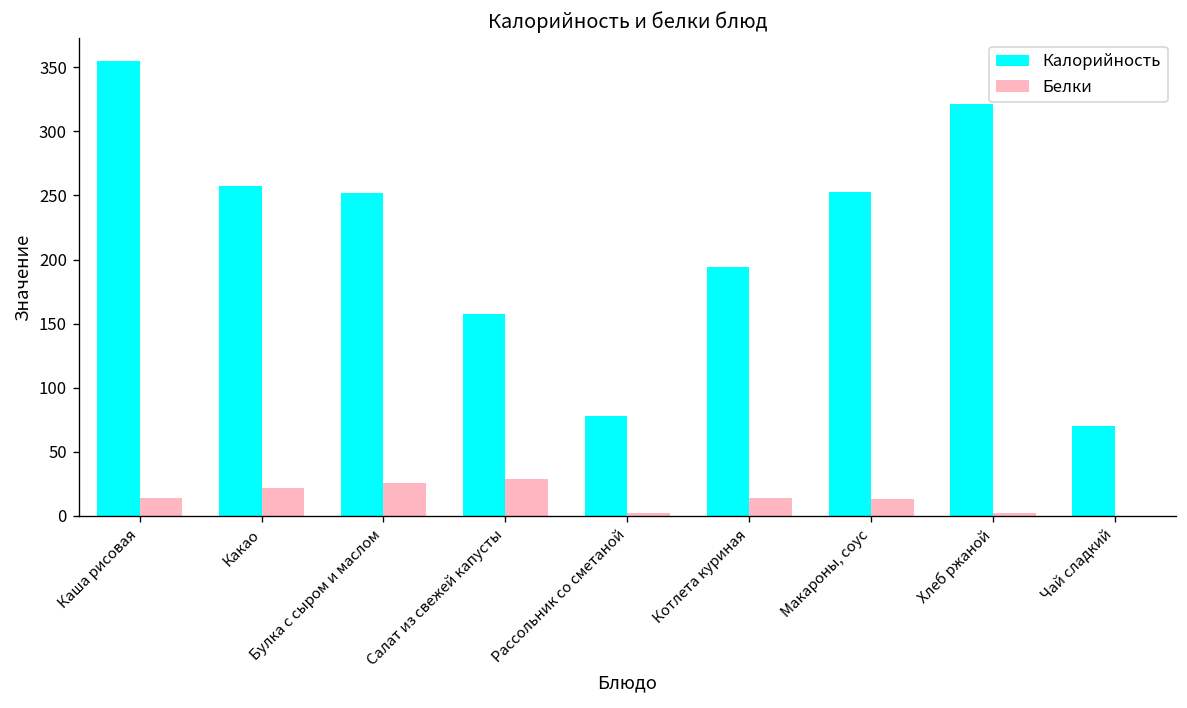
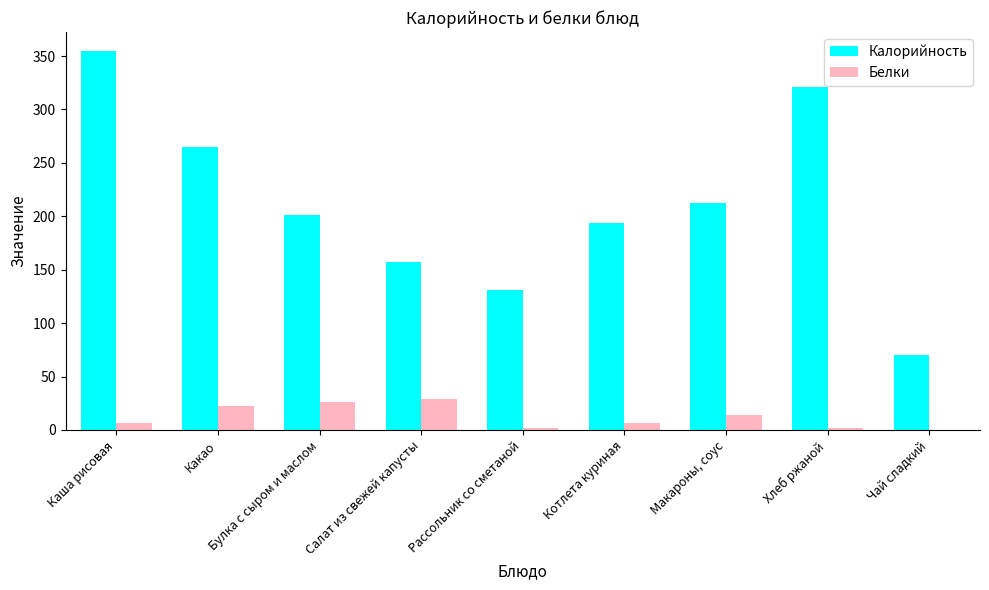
Белки, Каша рисовая: 14 -> 6
Калорийность, Какао: 257 -> 265
Калорийность, Булка с сыром и маслом: 252 -> 202
Калорийность, Рассольник со сметаной: 78 -> 131
Белки, Котлета куриная: 14 -> 7
Калорийность, Макароны, соус: 253 -> 213
